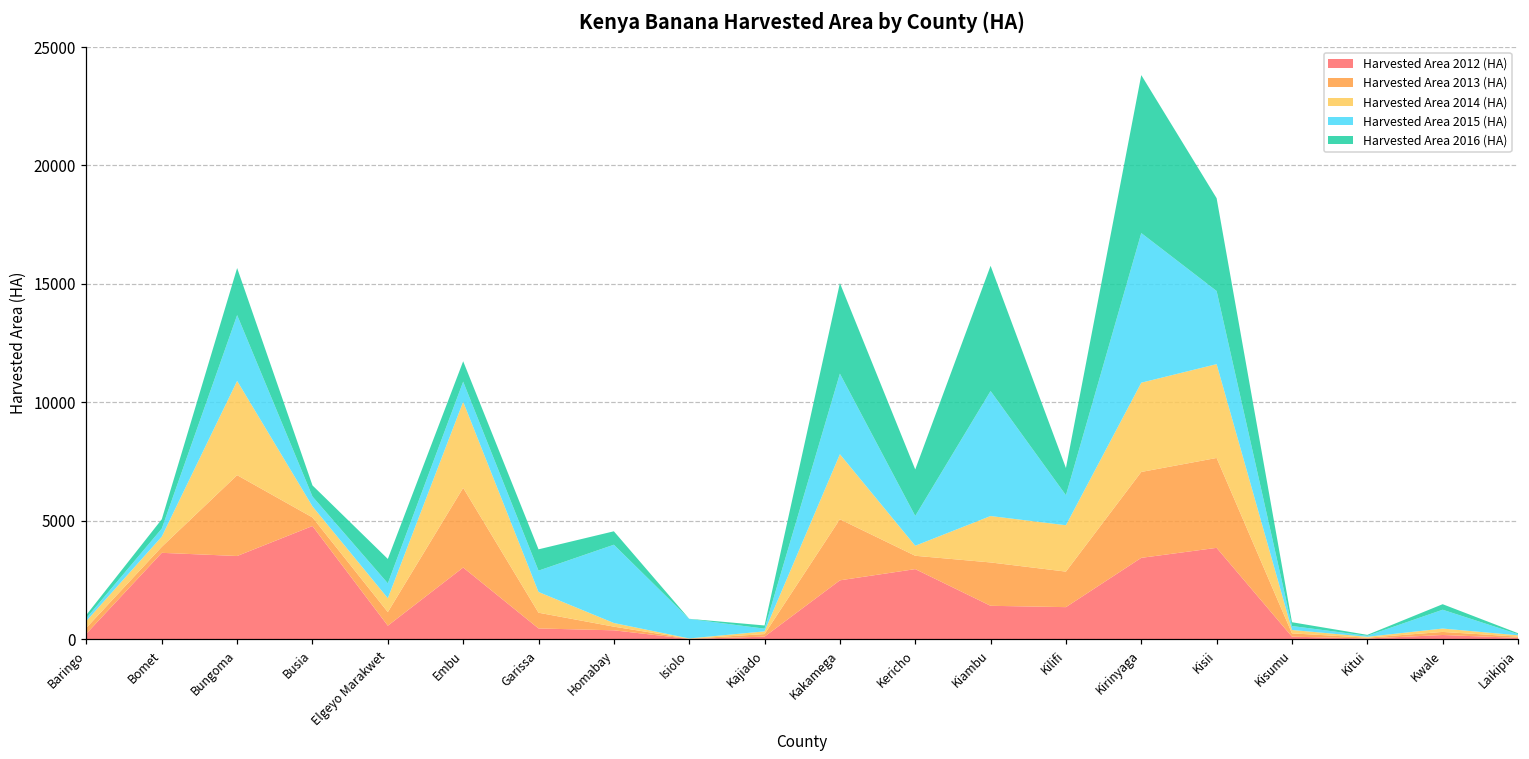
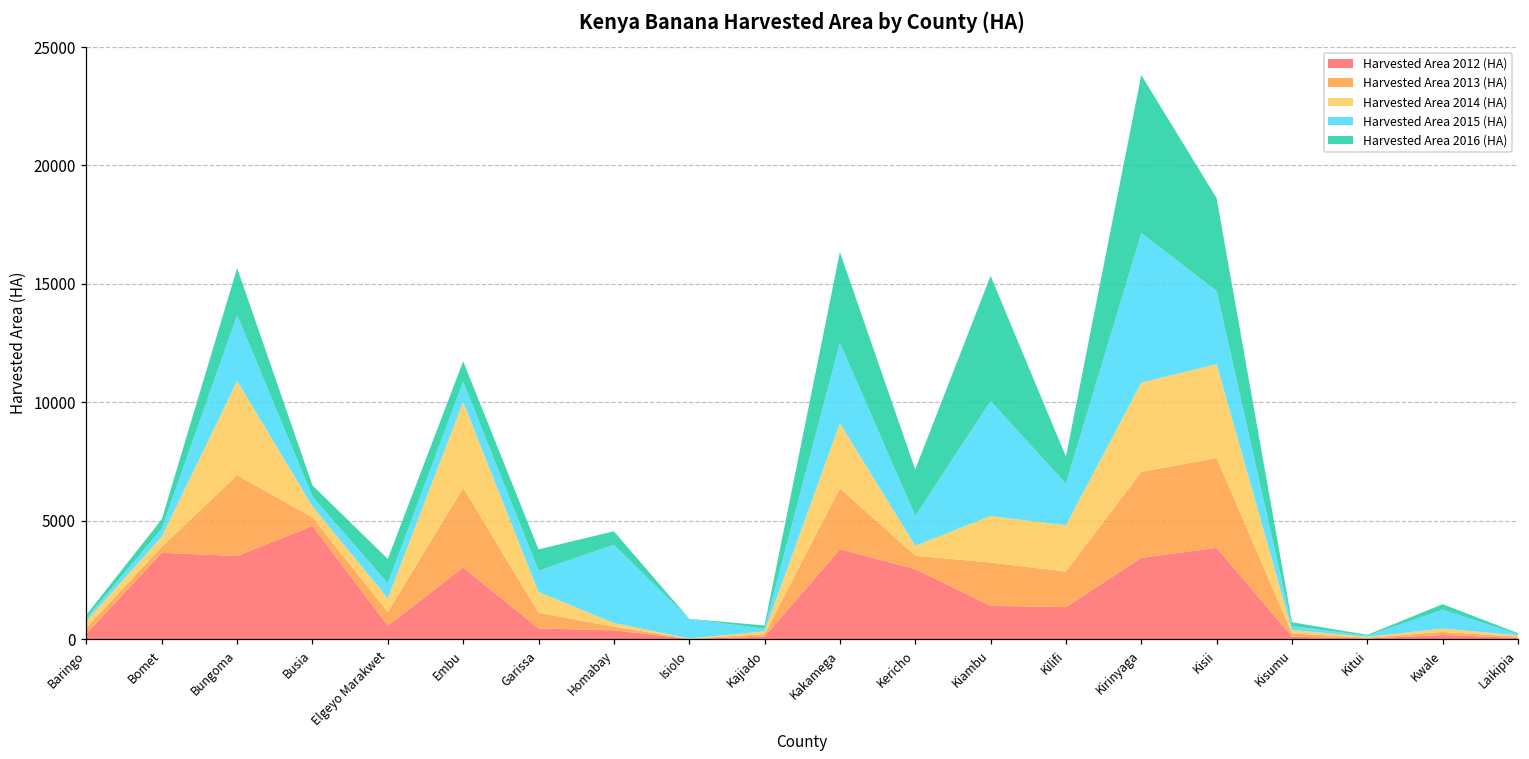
Harvested Area 2012 (HA), Kakamega: 2500 -> 3800
Harvested Area 2015 (HA), Kiambu: 5300 -> 4900
Harvested Area 2015 (HA), Kilifi: 1300 -> 1800
